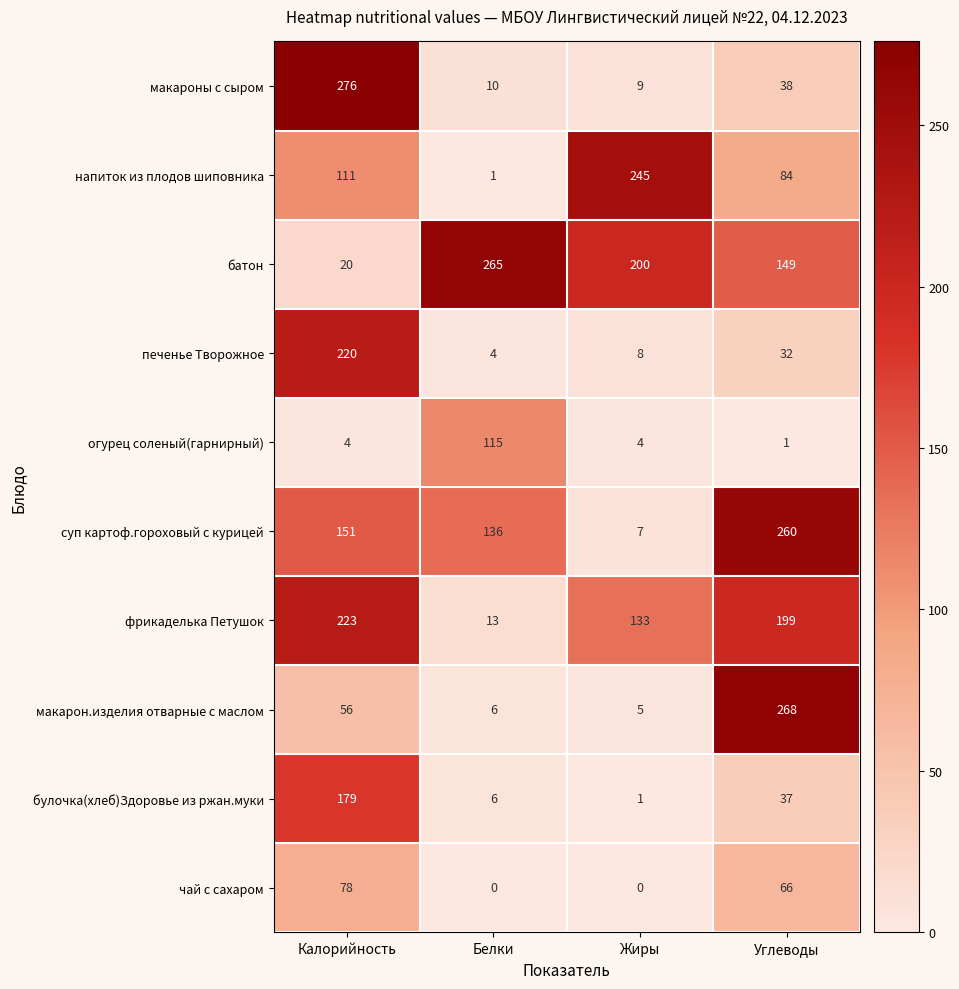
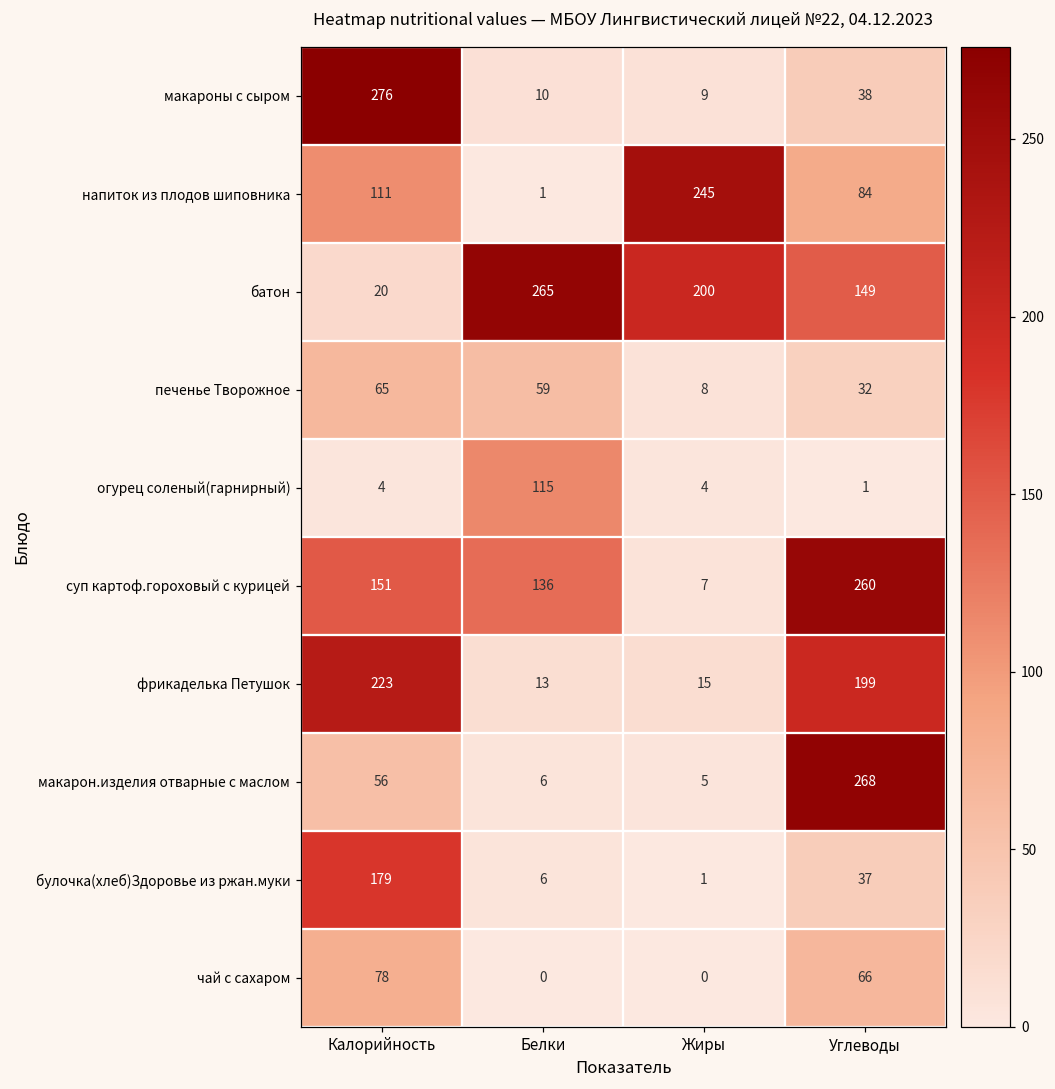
печенье Творожное, Калорийность: 220 -> 65
печенье Творожное, Белки: 4 -> 59
фрикаделька Петушок, Жиры: 133 -> 15
